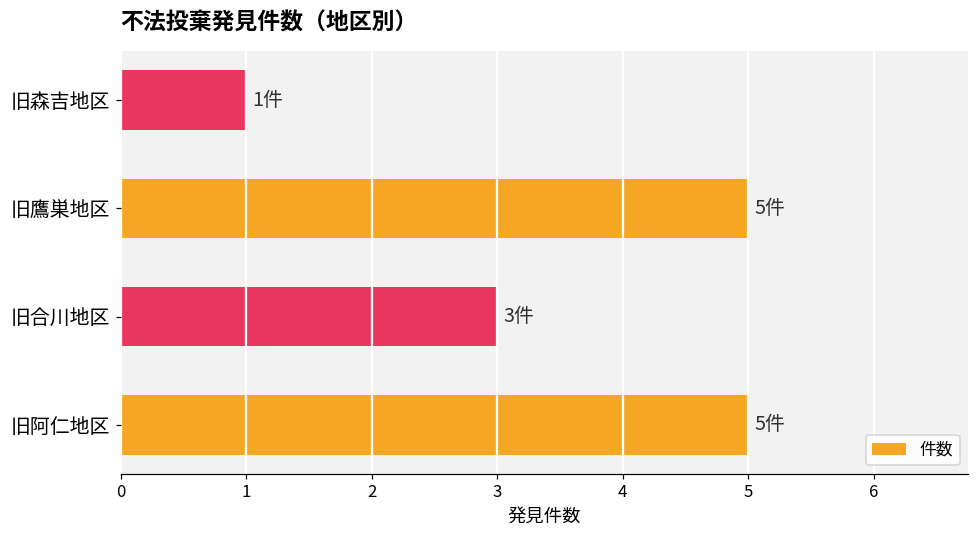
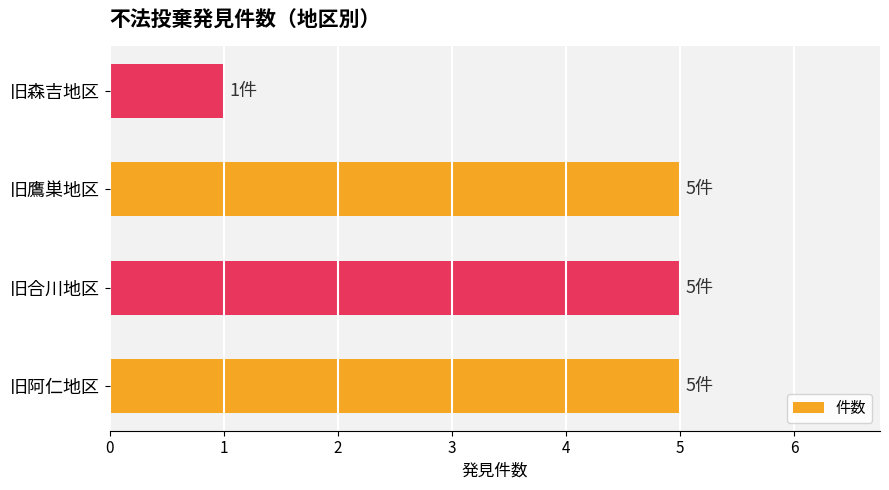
旧合川地区: 3件 -> 5件
